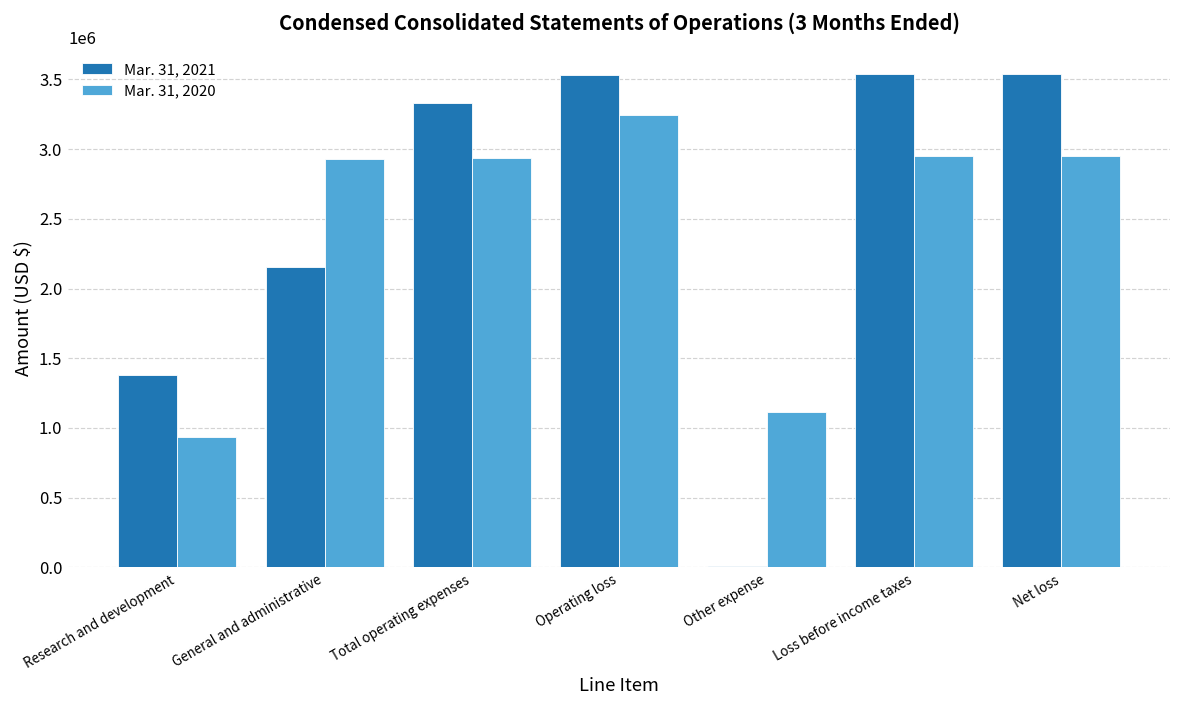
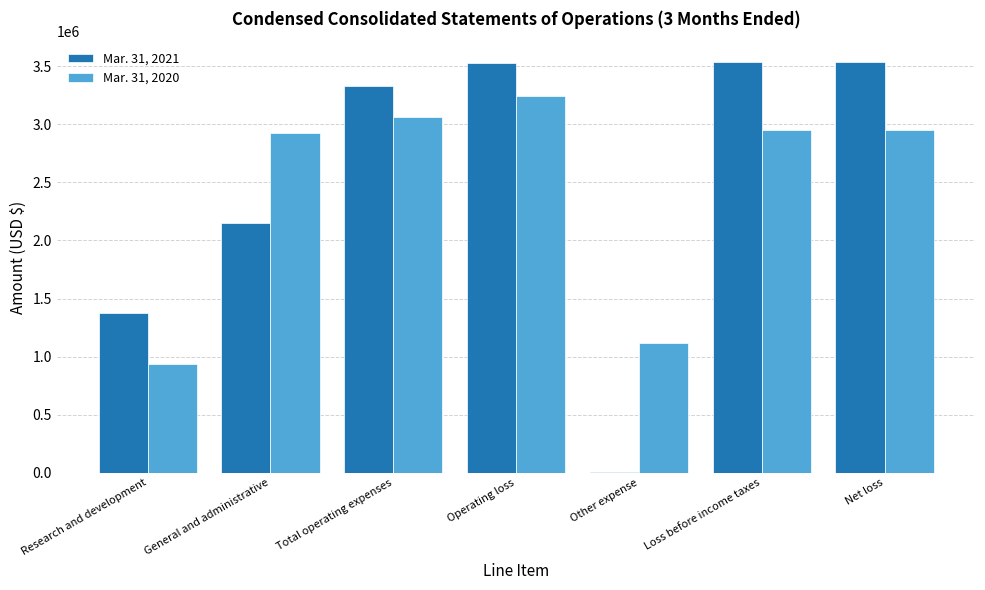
Mar. 31, 2020, Total operating expenses: 2940000 -> 3060000
